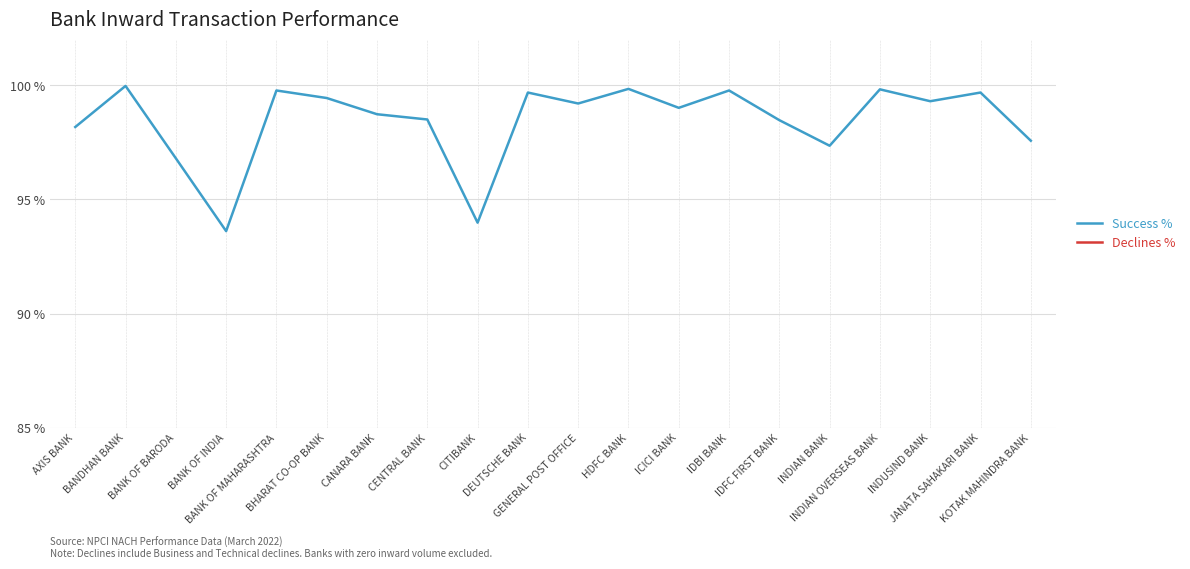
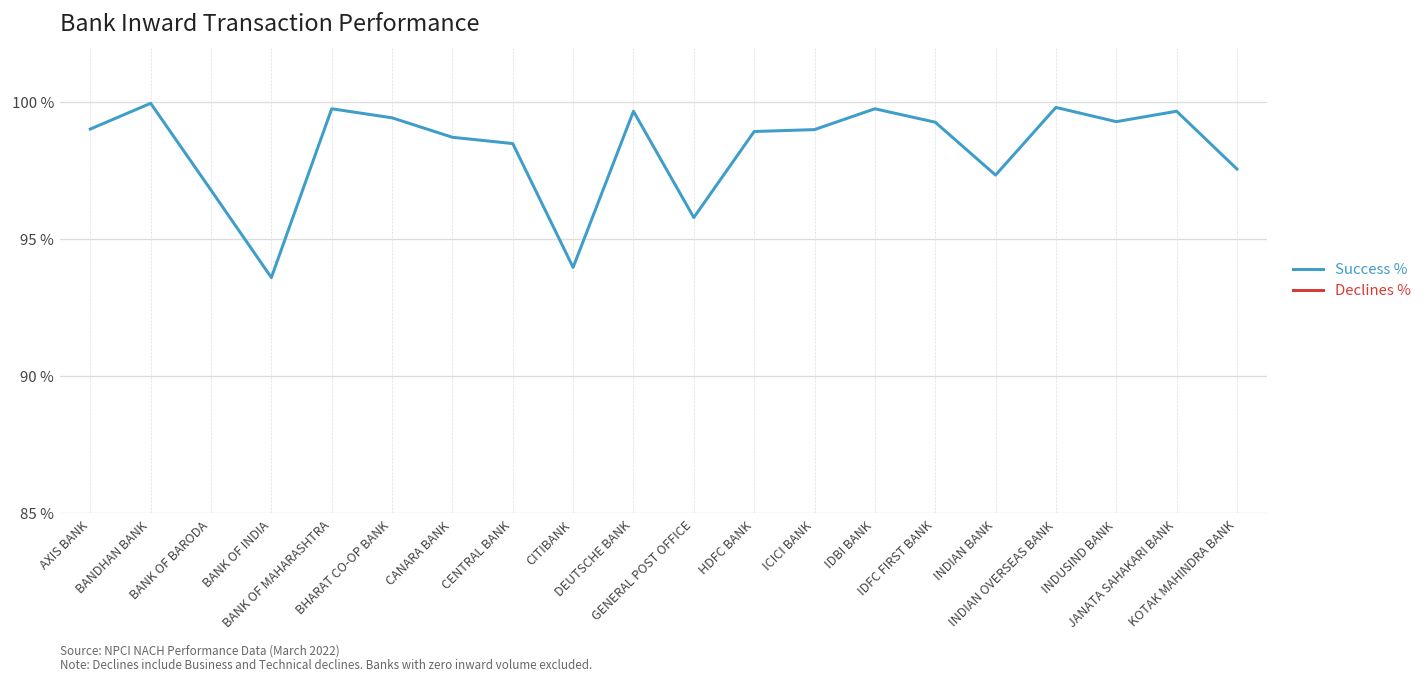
Success %, AXIS BANK: 98.2 % -> 99.0 %
Success %, GENERAL POST OFFICE: 99.2 % -> 95.8 %
Success %, HDFC BANK: 99.8 % -> 98.9 %
Success %, IDFC FIRST BANK: 98.5 % -> 99.3 %
